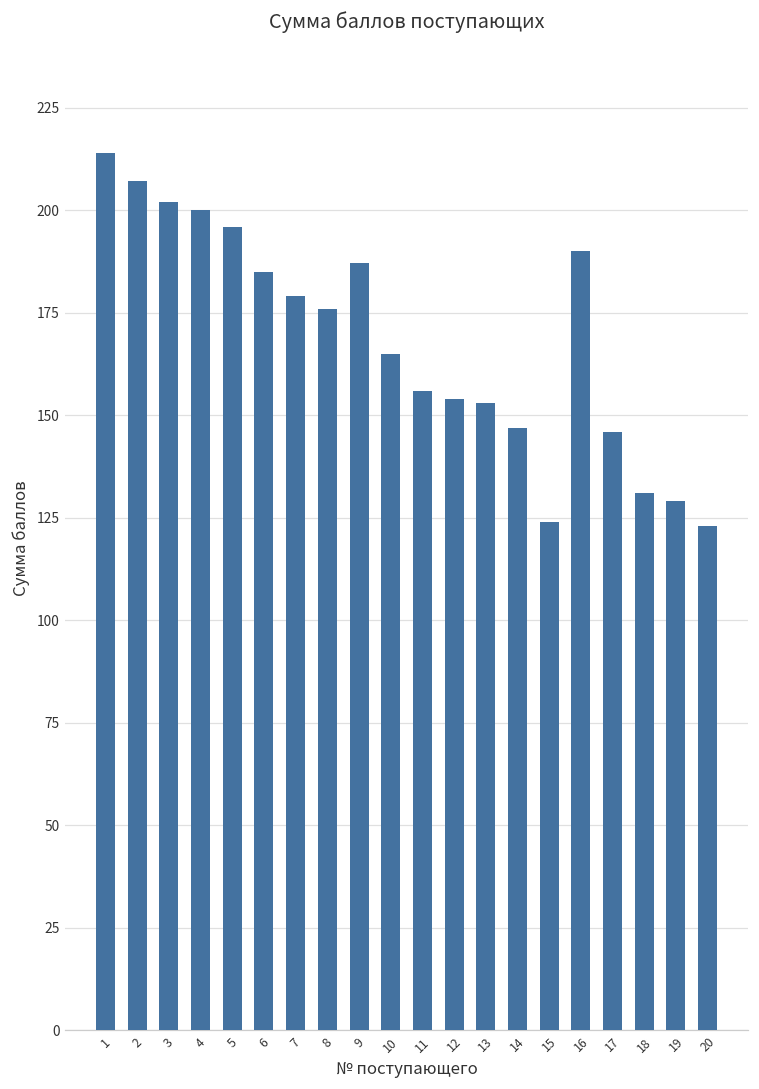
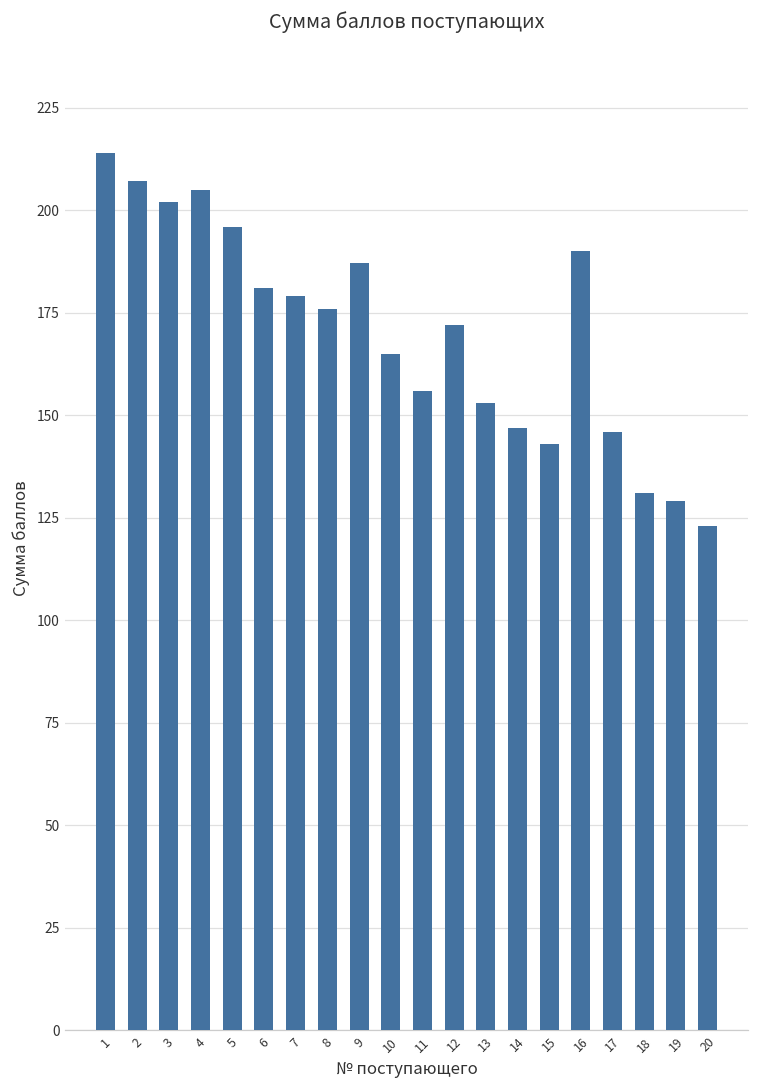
4: 200 -> 205
6: 185 -> 181
12: 154 -> 172
15: 124 -> 143
